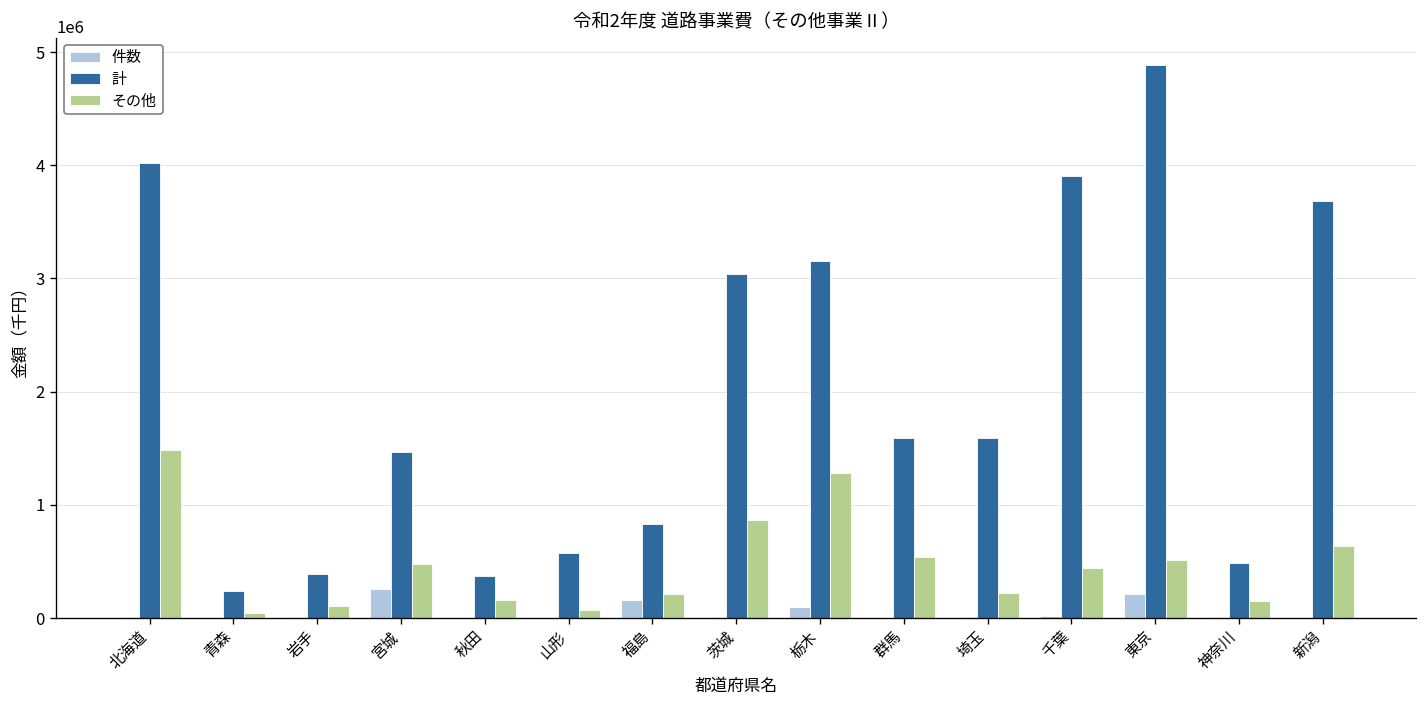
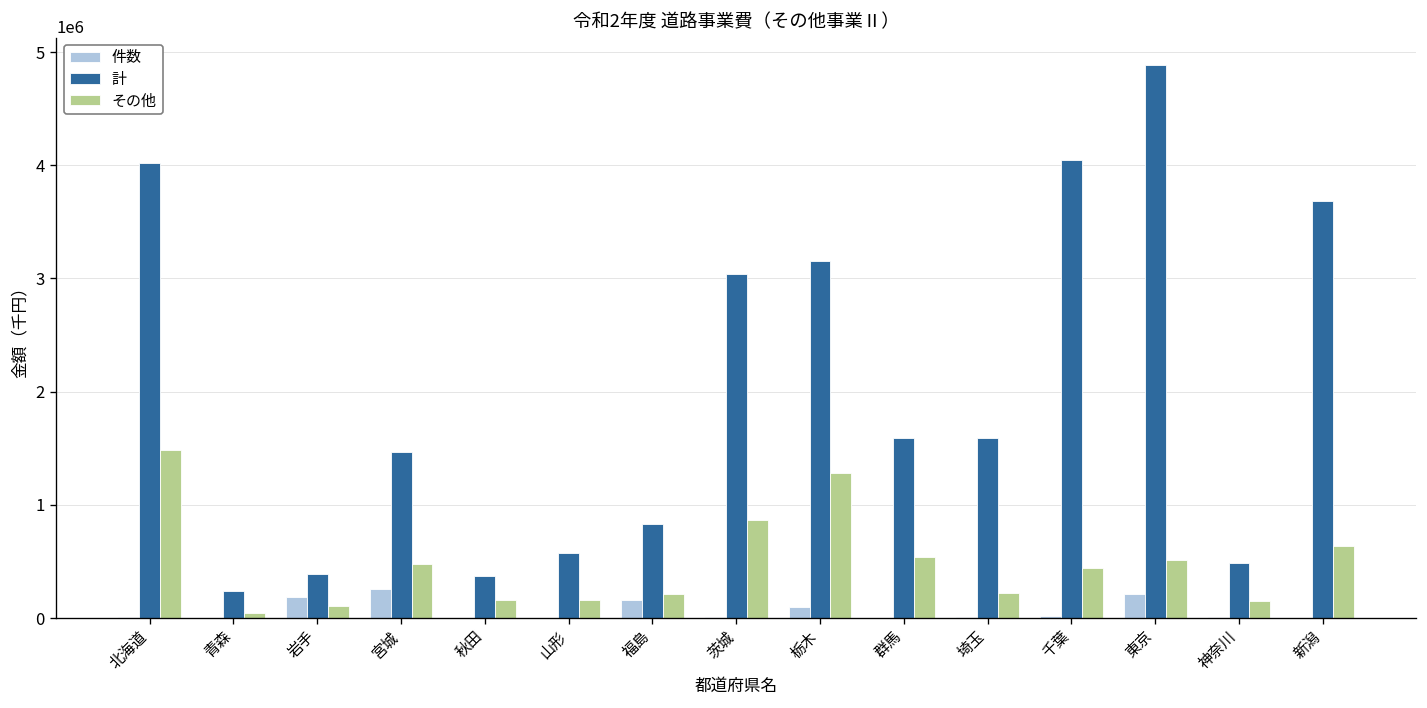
件数, 岩手: 0 -> 200000
その他, 山形: 100000 -> 200000
計, 千葉: 3900000 -> 4000000
